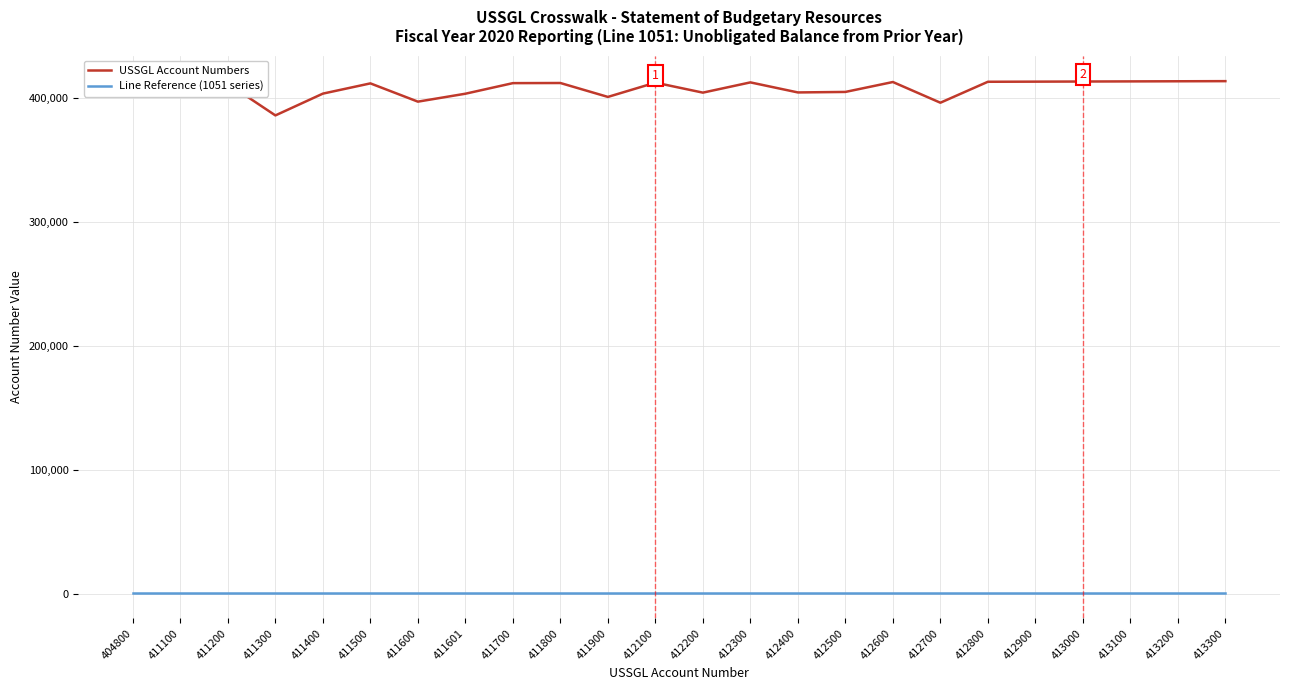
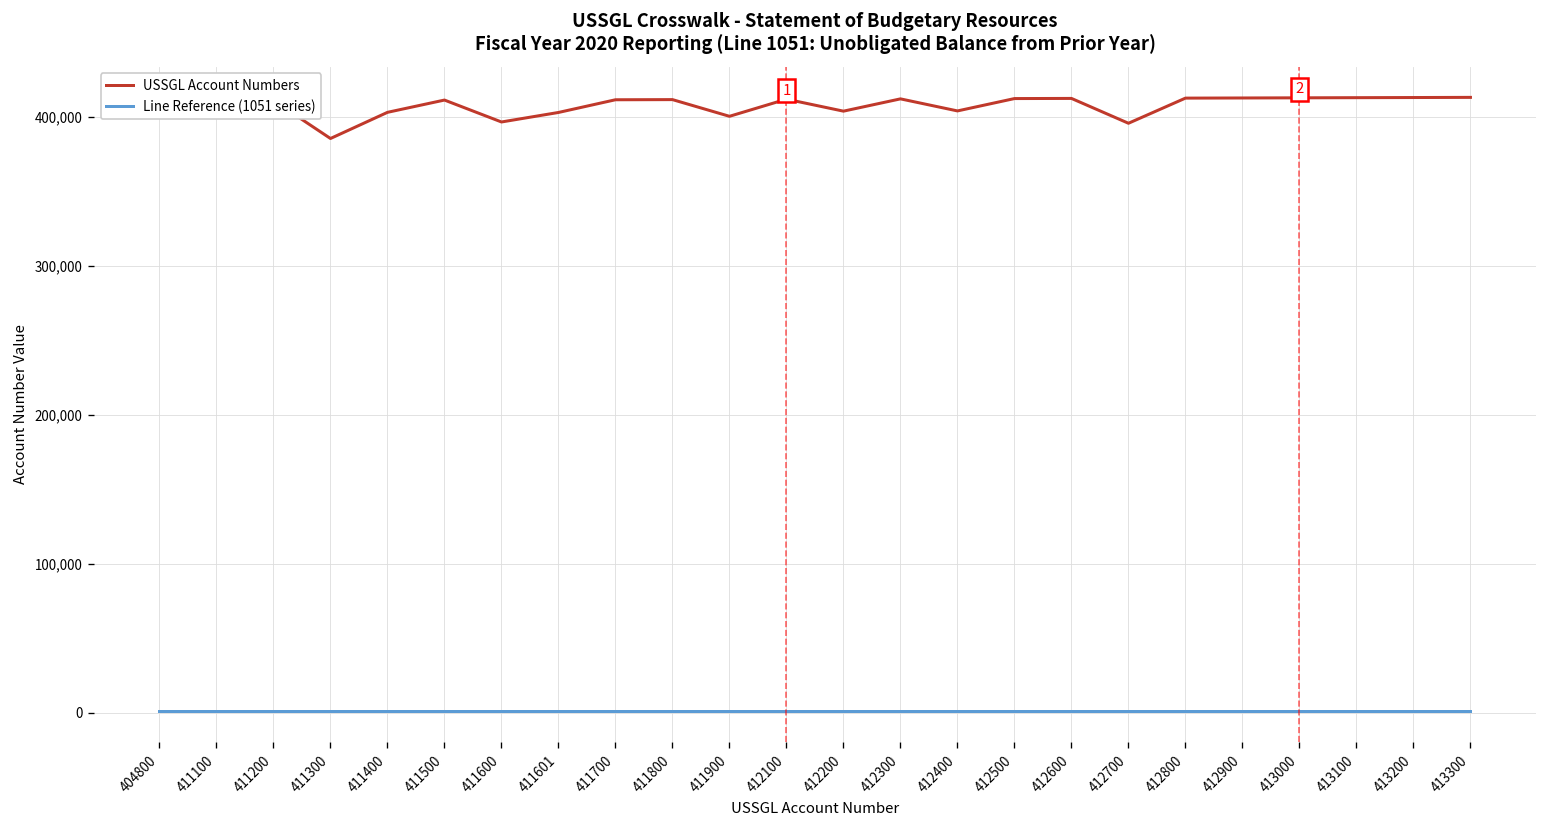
USSGL Account Numbers, 412500: 405,000 -> 413,000
